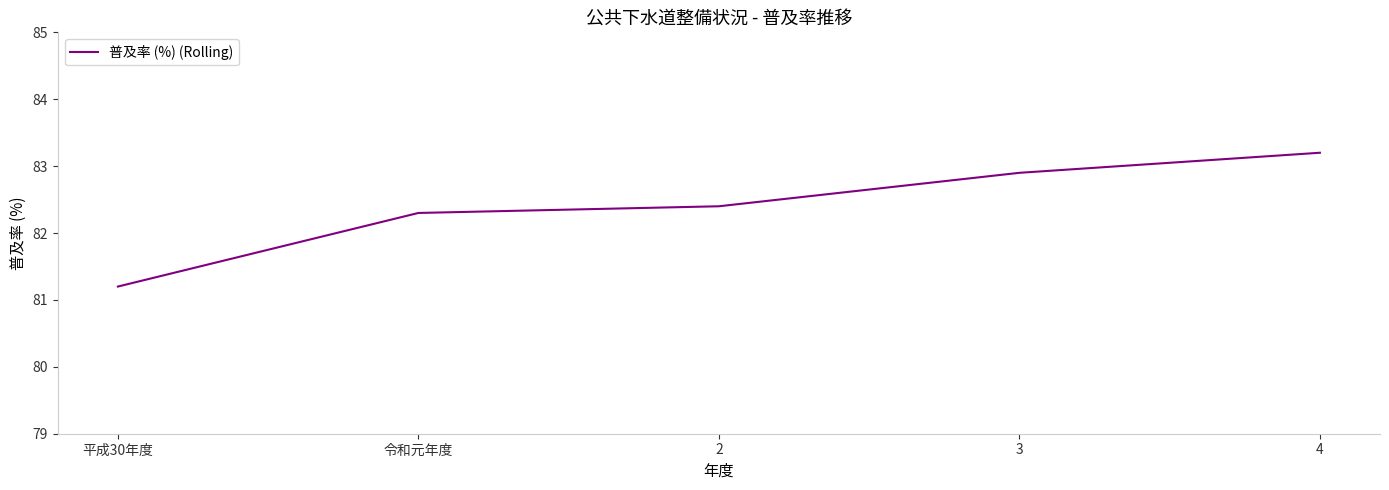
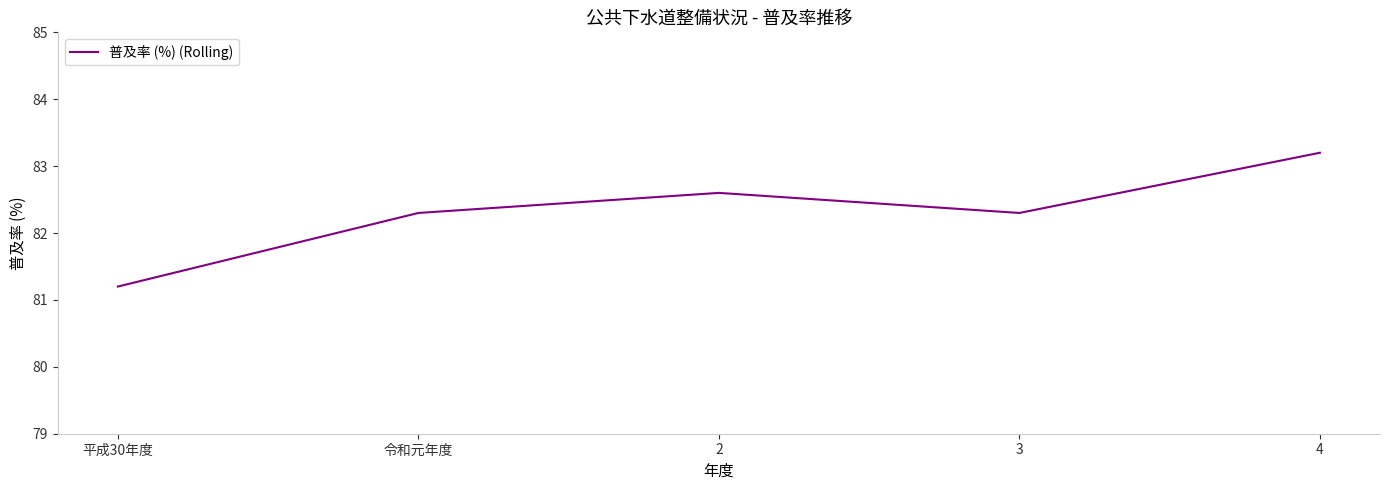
2: 82.4 -> 82.6
3: 82.9 -> 82.3
